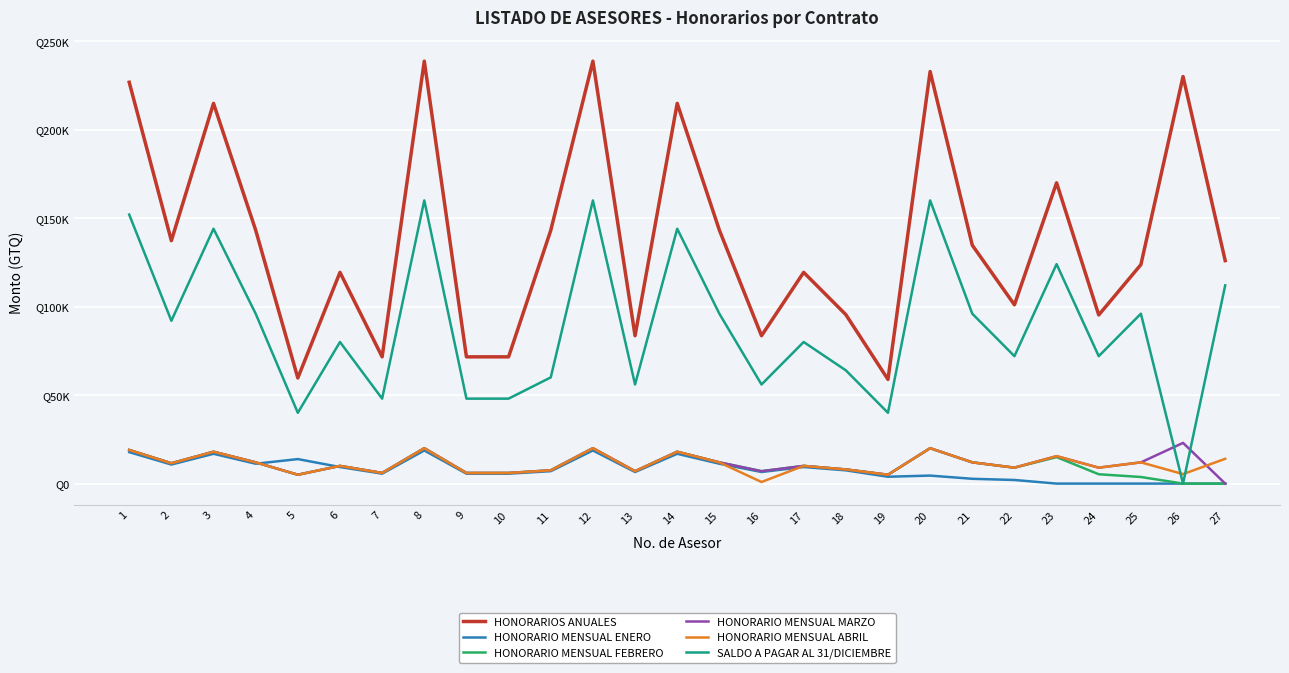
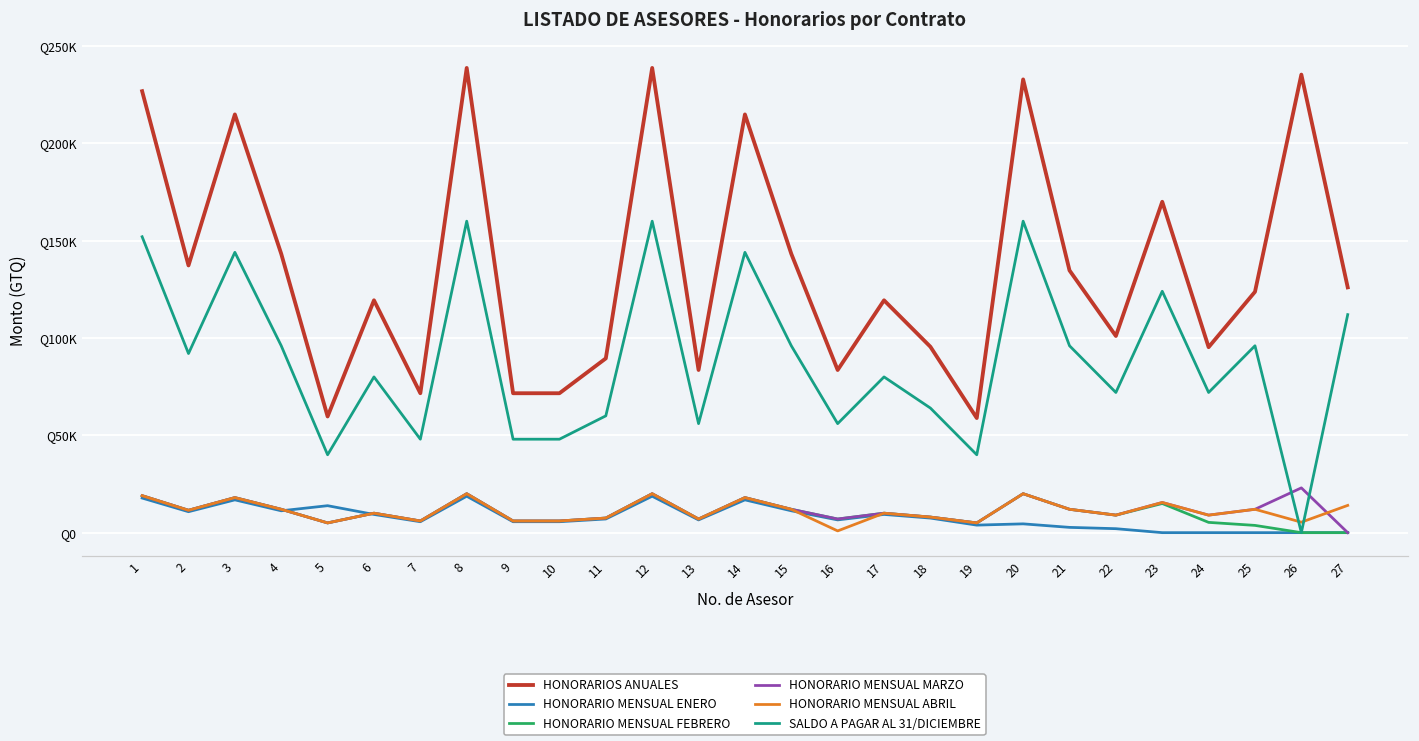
HONORARIOS ANUALES, 11: Q143000 -> Q90000
HONORARIOS ANUALES, 26: Q230000 -> Q235000
